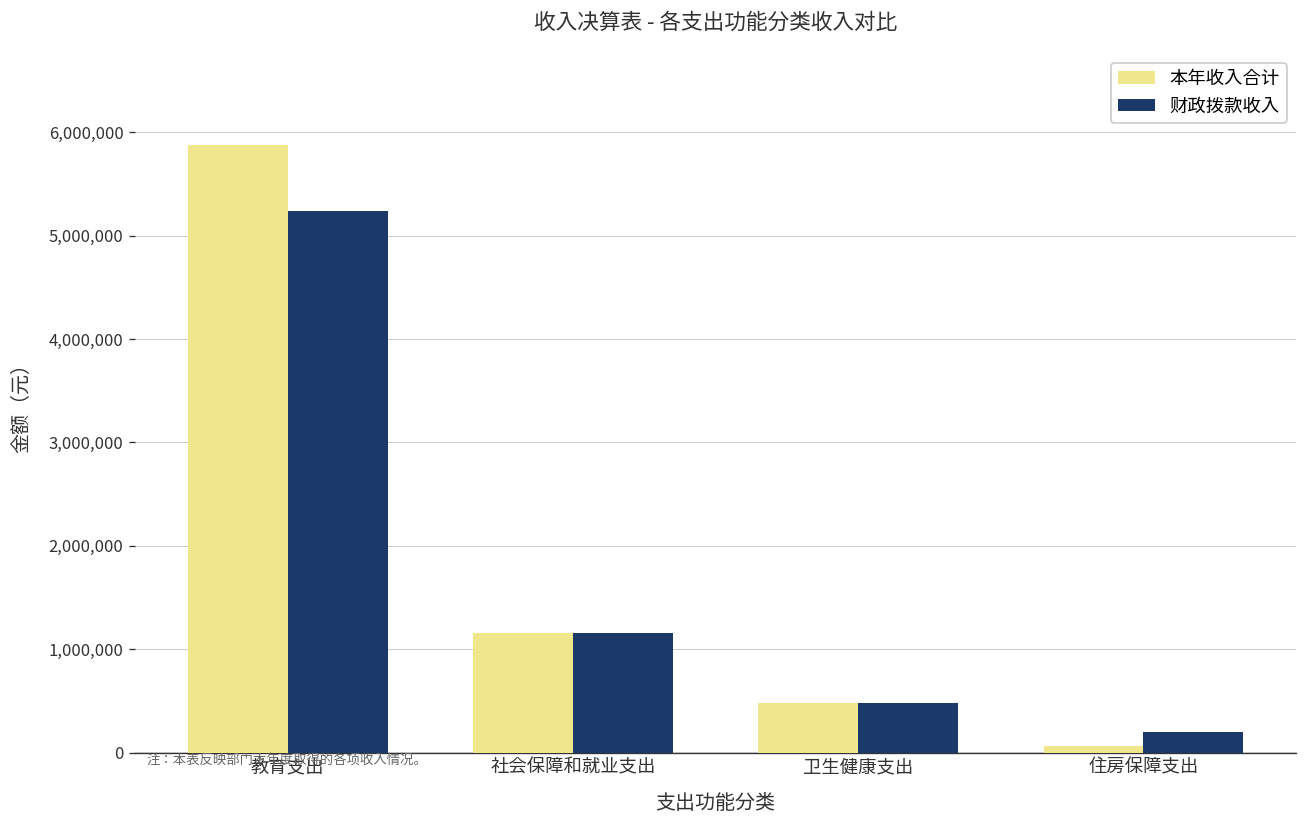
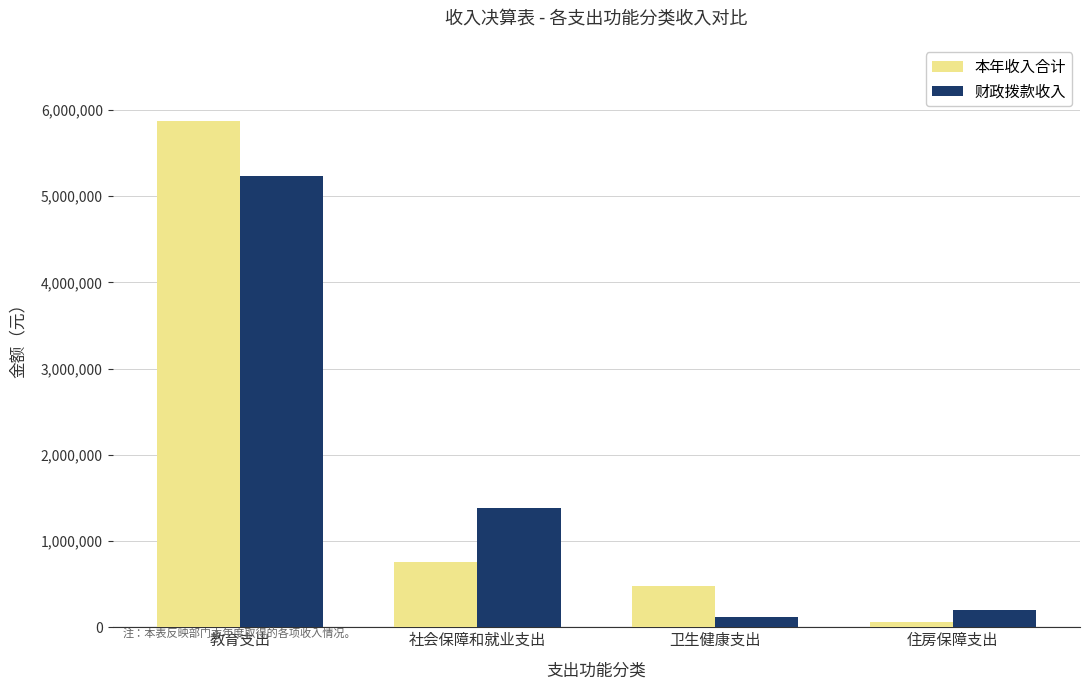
本年收入合计, 社会保障和就业支出: 1,200,000 -> 800,000
财政拨款收入, 社会保障和就业支出: 1,200,000 -> 1,400,000
财政拨款收入, 卫生健康支出: 500,000 -> 100,000
